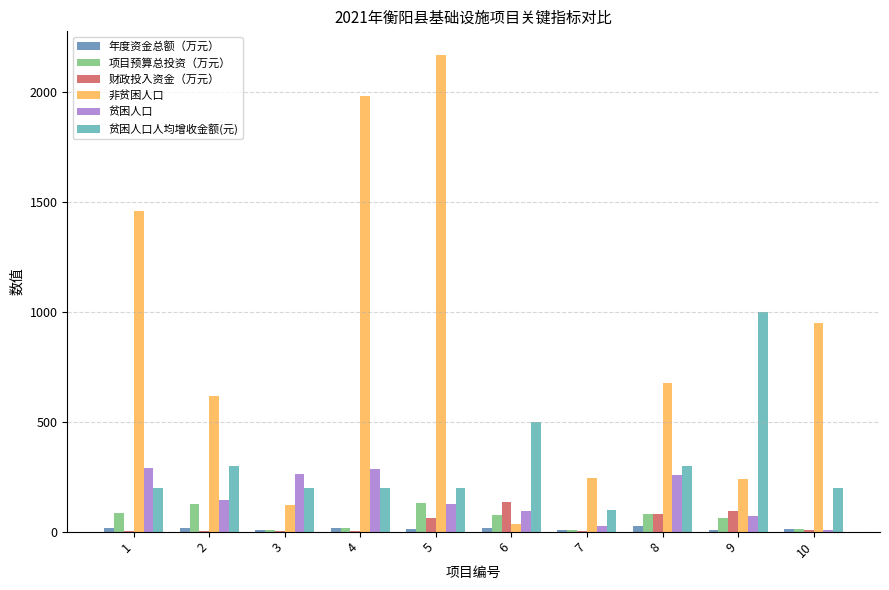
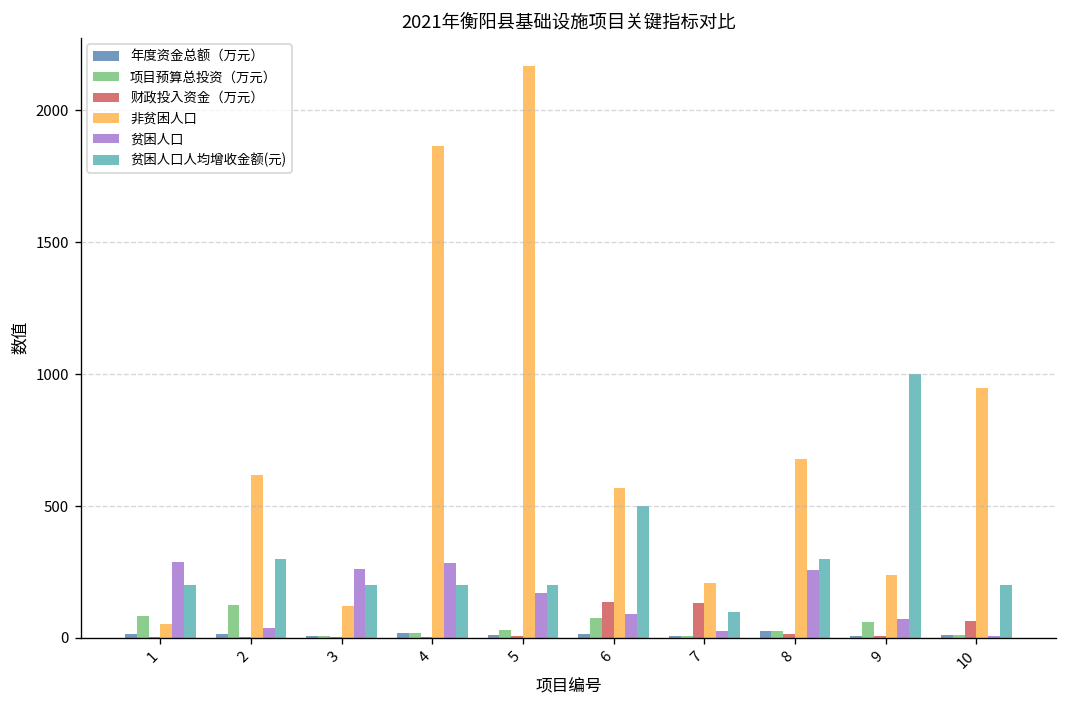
非贫困人口, 1: 1460 -> 50
贫困人口, 2: 150 -> 40
非贫困人口, 4: 1980 -> 1860
项目预算总投资（万元）, 5: 130 -> 30
财政投入资金（万元）, 5: 60 -> 10
贫困人口, 5: 130 -> 170
非贫困人口, 6: 30 -> 570
财政投入资金（万元）, 7: 10 -> 130
非贫困人口, 7: 250 -> 210
项目预算总投资（万元）, 8: 80 -> 30
财政投入资金（万元）, 8: 80 -> 20
财政投入资金（万元）, 9: 90 -> 10
财政投入资金（万元）, 10: 10 -> 70
